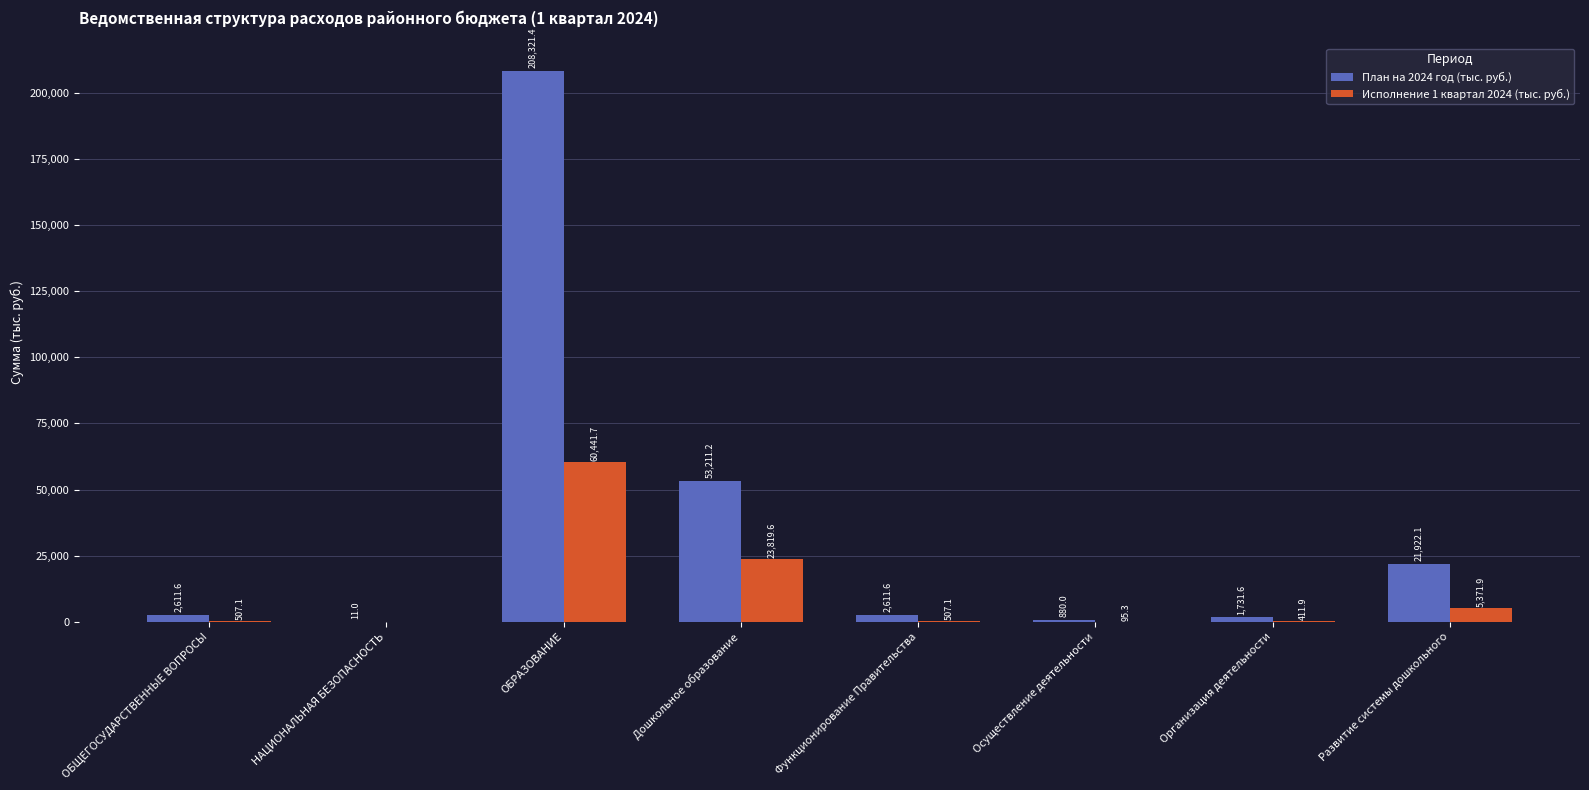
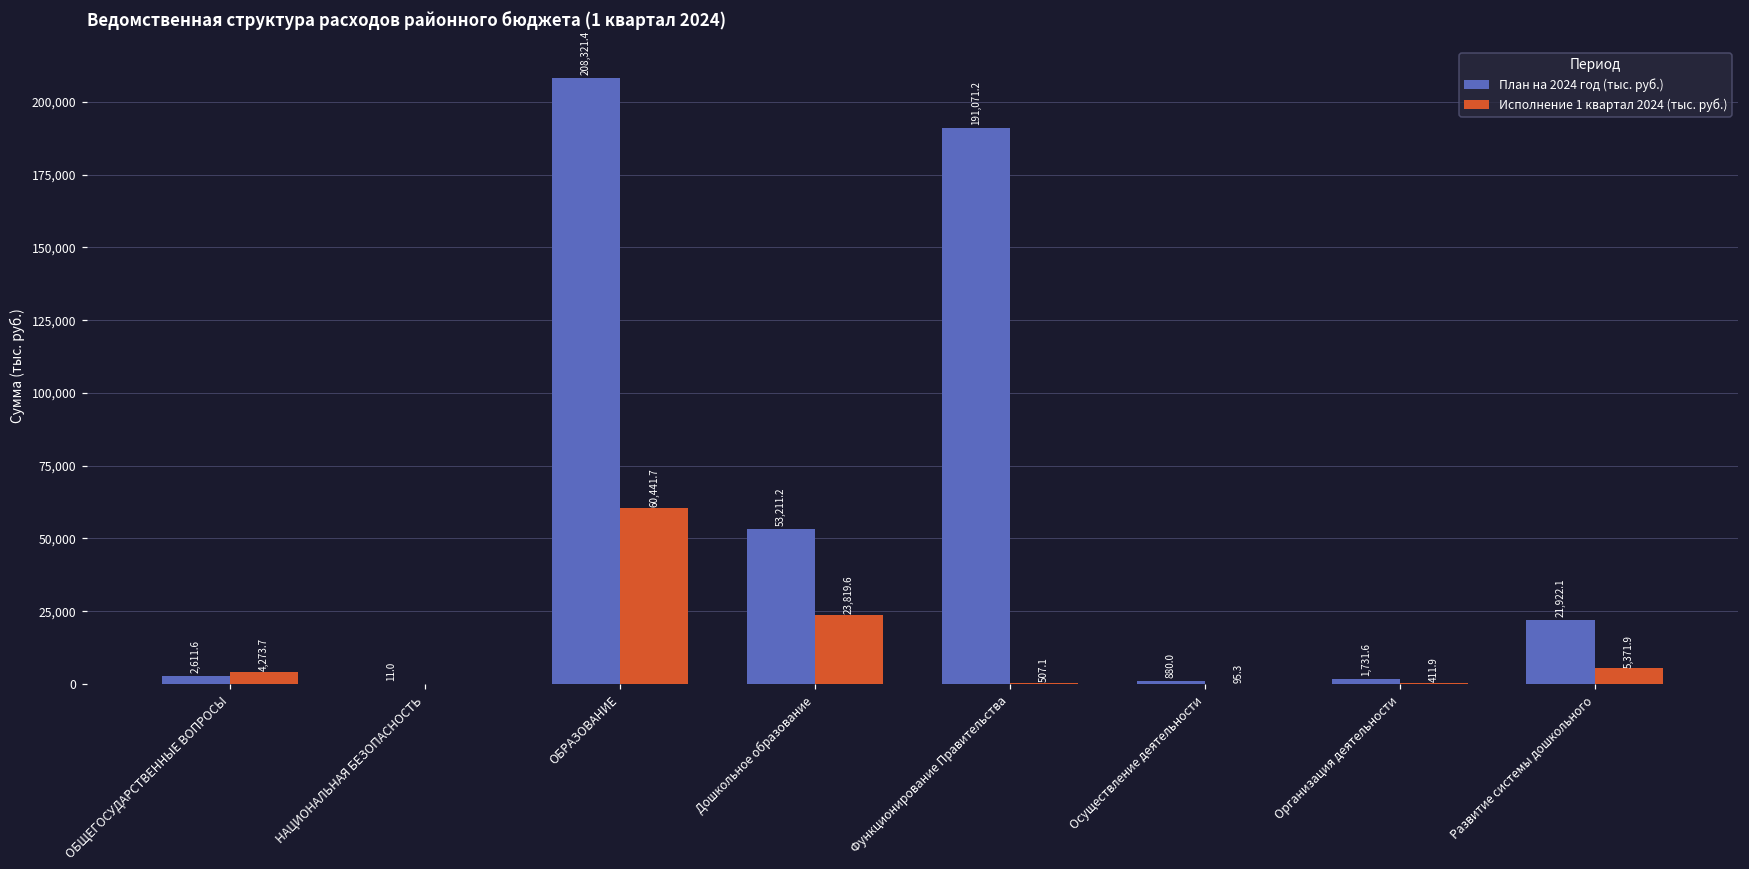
Исполнение 1 квартал 2024 (тыс. руб.), ОБЩЕГОСУДАРСТВЕННЫЕ ВОПРОСЫ: 507.1 -> 4,273.7
План на 2024 год (тыс. руб.), Функционирование Правительства: 2,611.6 -> 191,071.2
